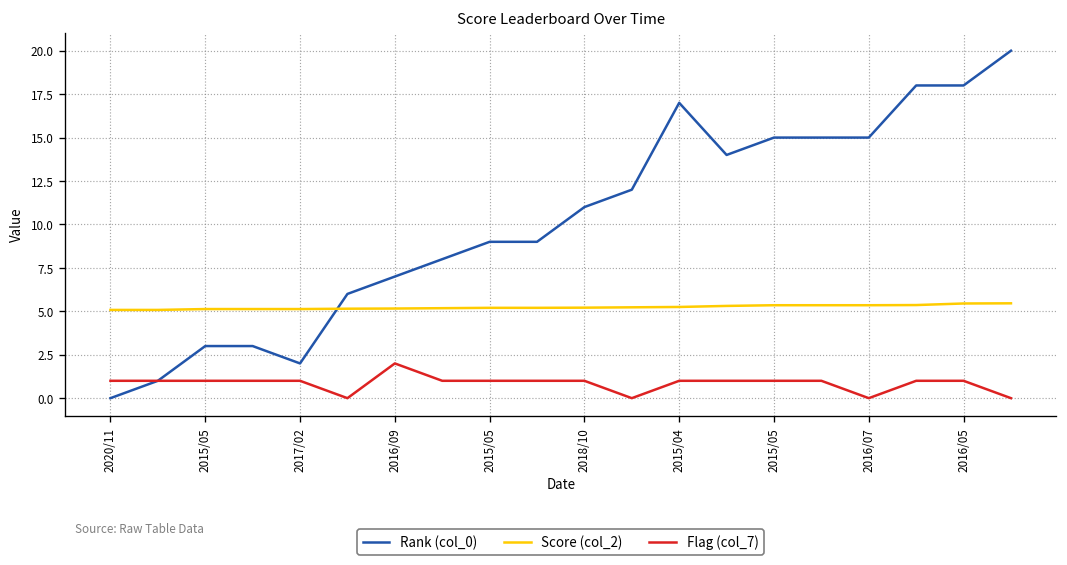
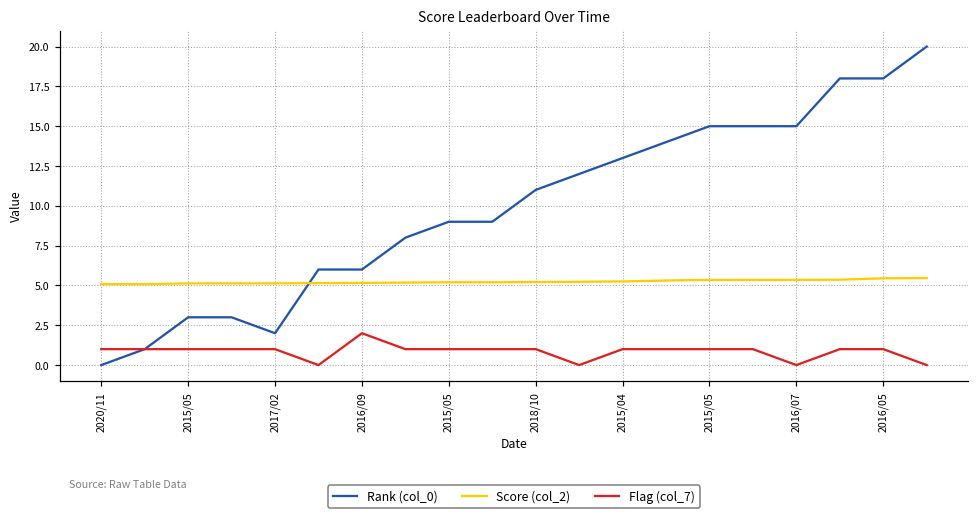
Rank (col_0), 2016/09: 7 -> 6
Rank (col_0), 2015/04: 17 -> 13
